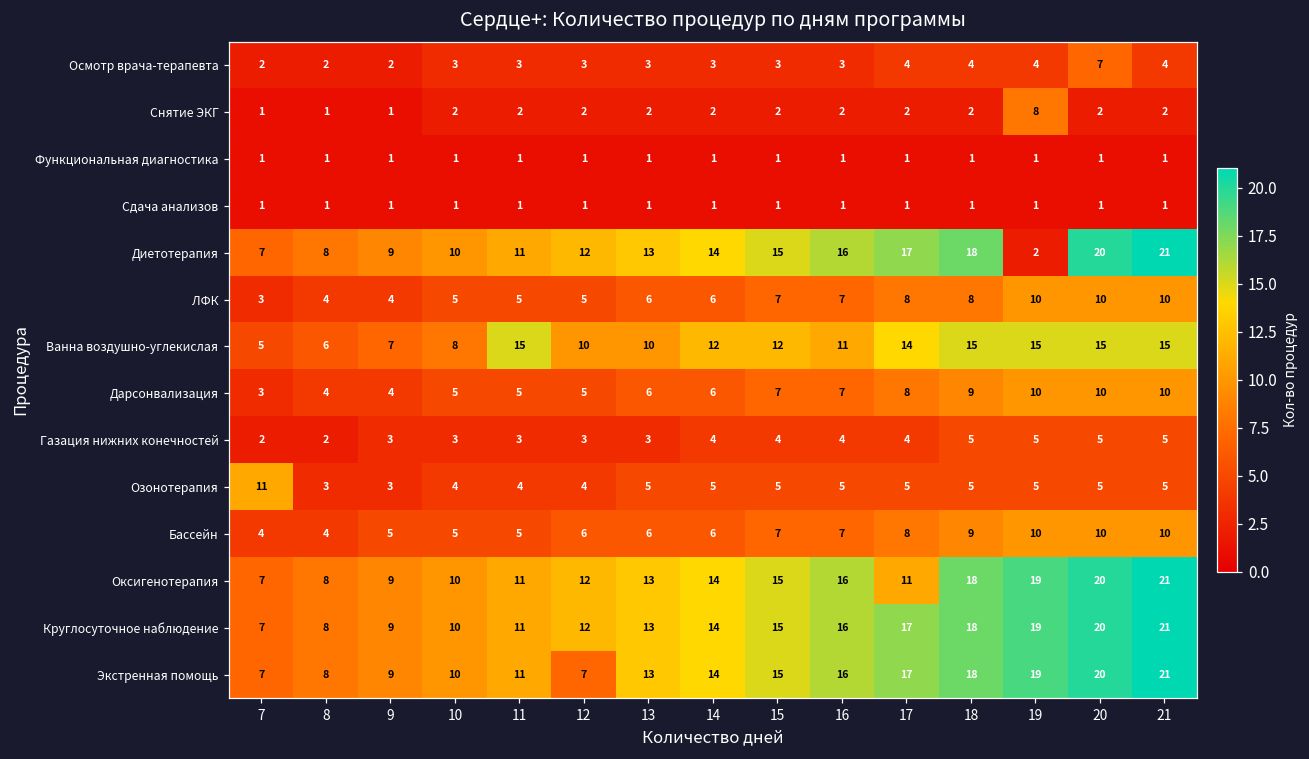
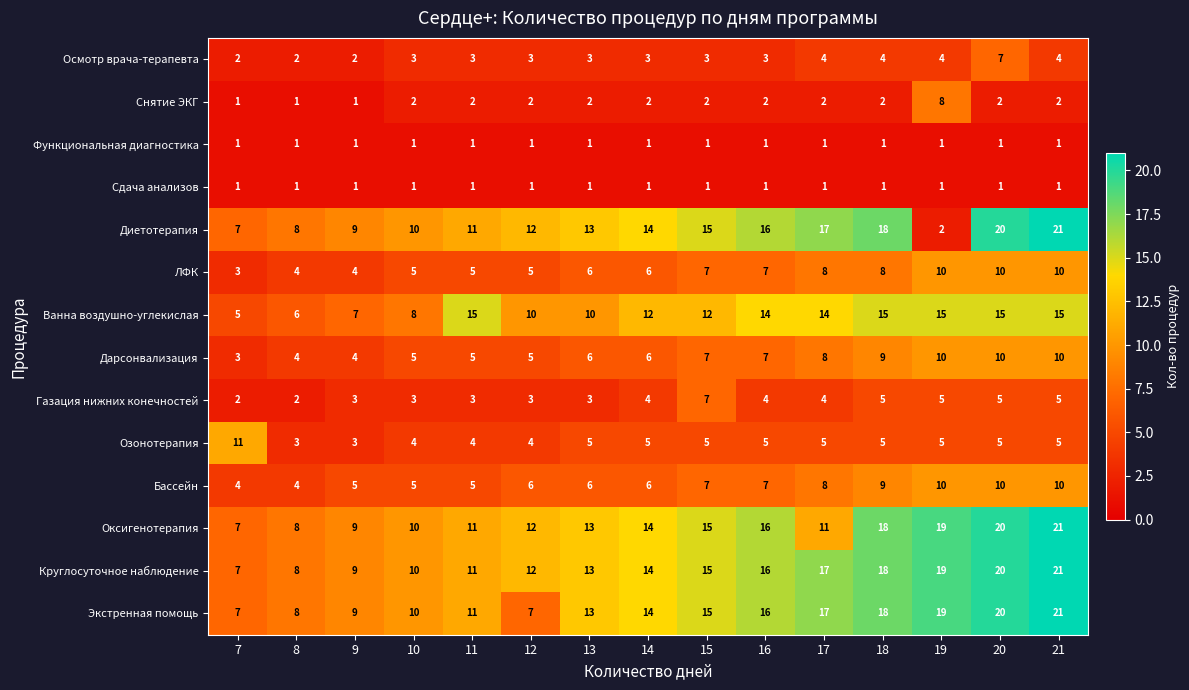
Ванна воздушно-углекислая, 16: 11 -> 14
Газация нижних конечностей, 15: 4 -> 7
